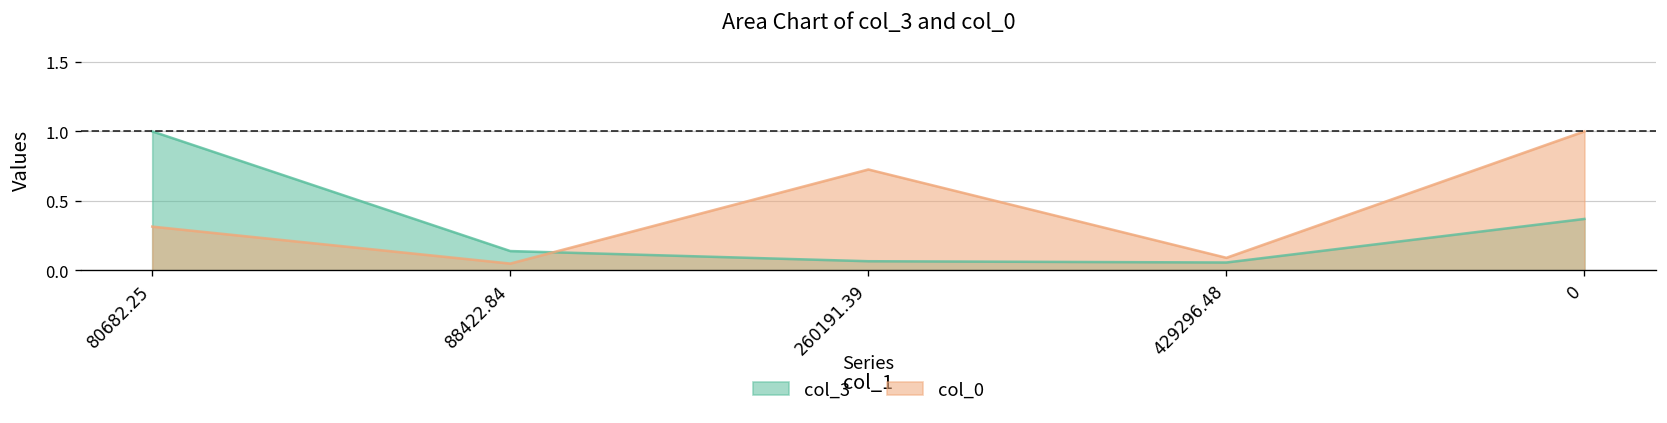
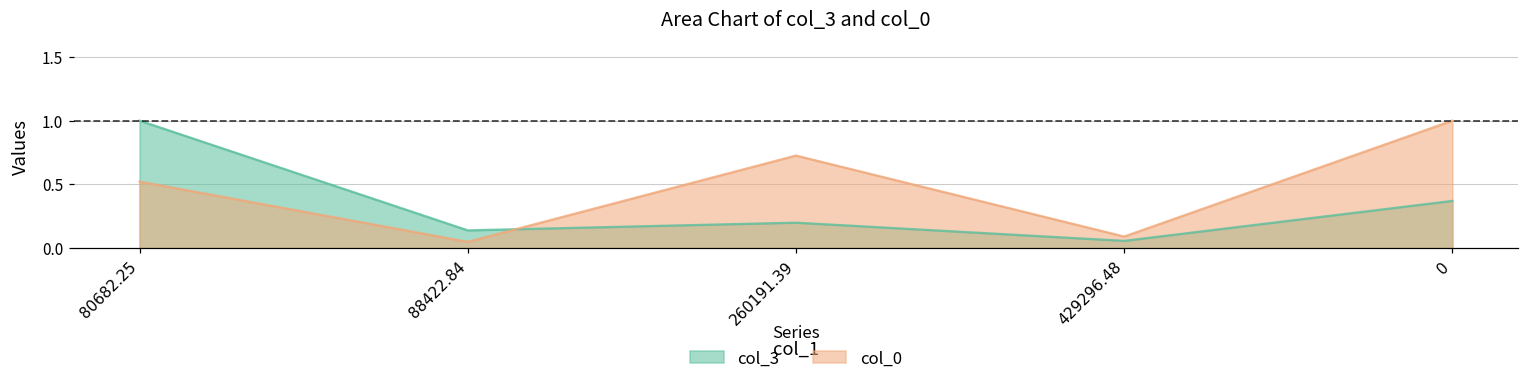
col_0, 80682.25: 0.32 -> 0.52
col_3, 260191.39: 0.07 -> 0.20
